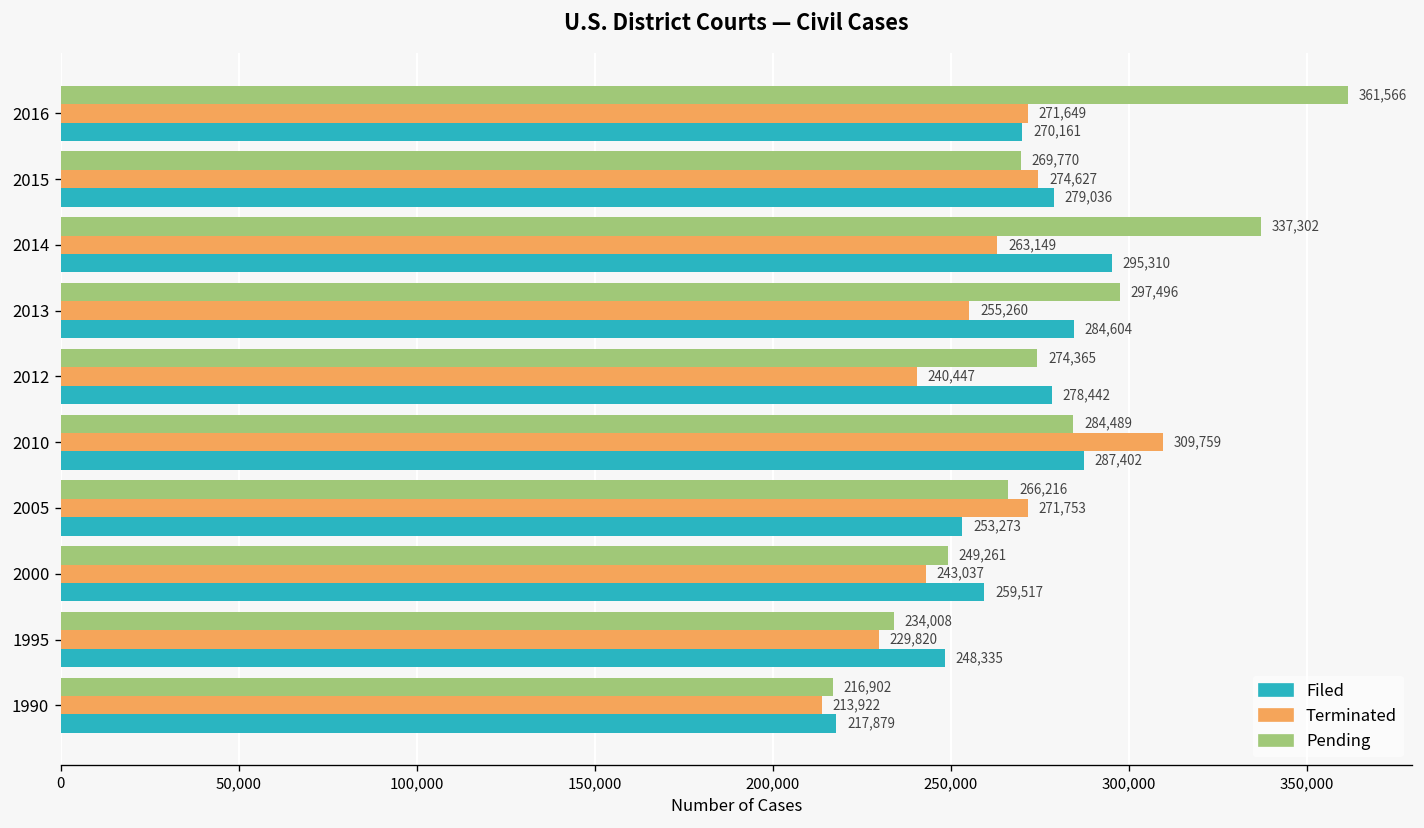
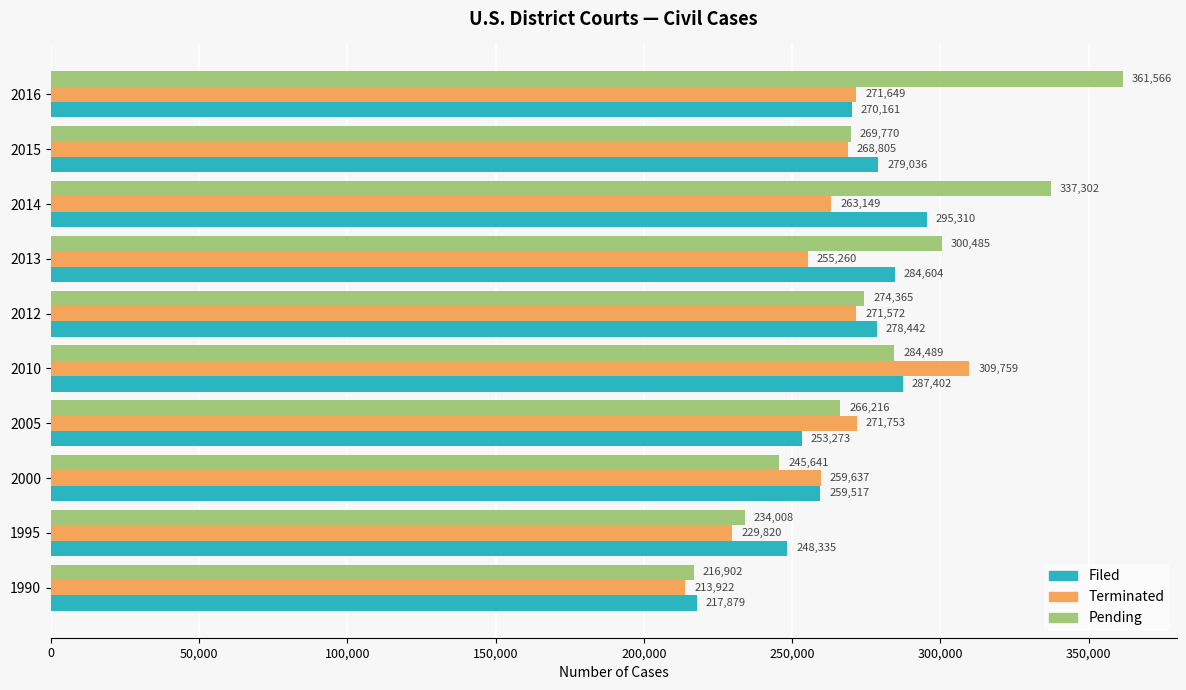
Terminated, 2015: 274,627 -> 268,805
Pending, 2013: 297,496 -> 300,485
Terminated, 2012: 240,447 -> 271,572
Pending, 2000: 249,261 -> 245,641
Terminated, 2000: 243,037 -> 259,637
